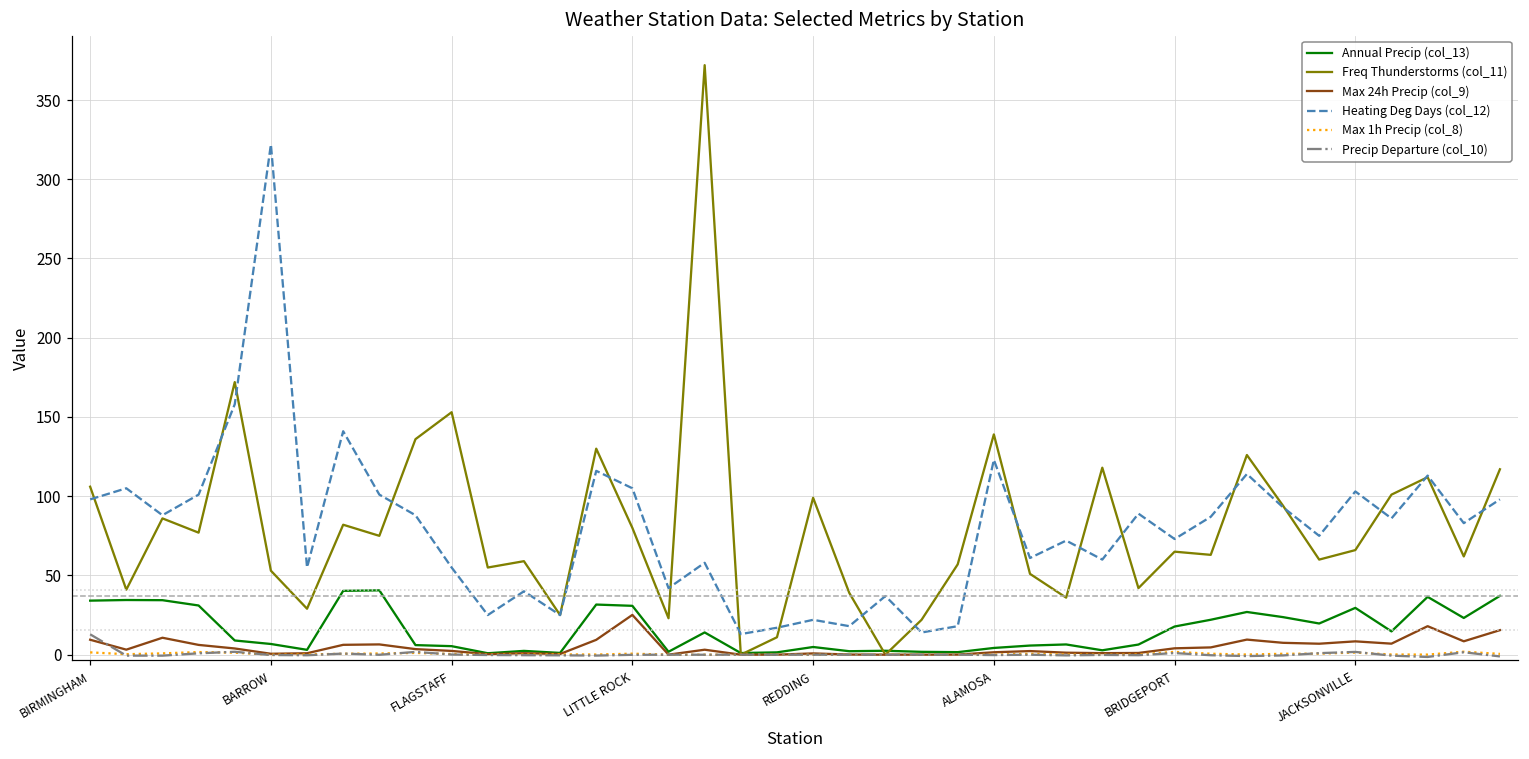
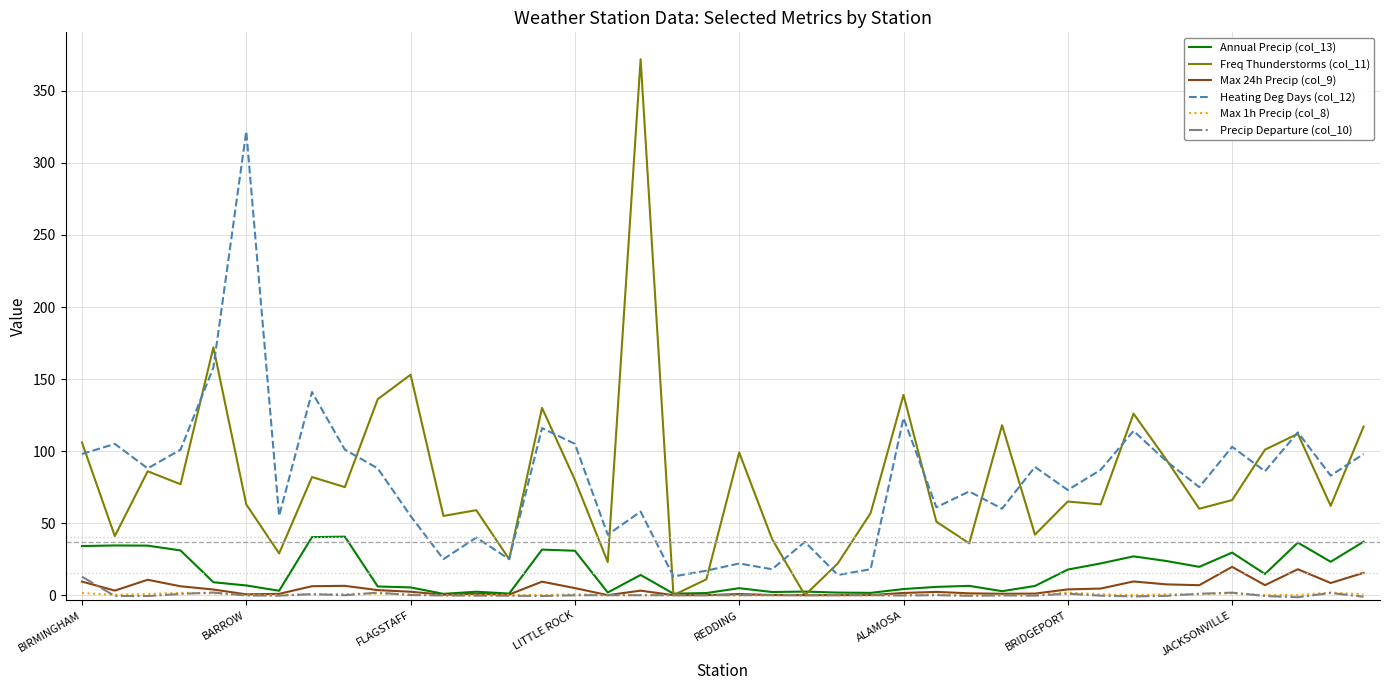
Freq Thunderstorms (col_11), BARROW: 53 -> 63
Max 24h Precip (col_9), LITTLE ROCK: 25 -> 5
Max 24h Precip (col_9), JACKSONVILLE: 8 -> 20
